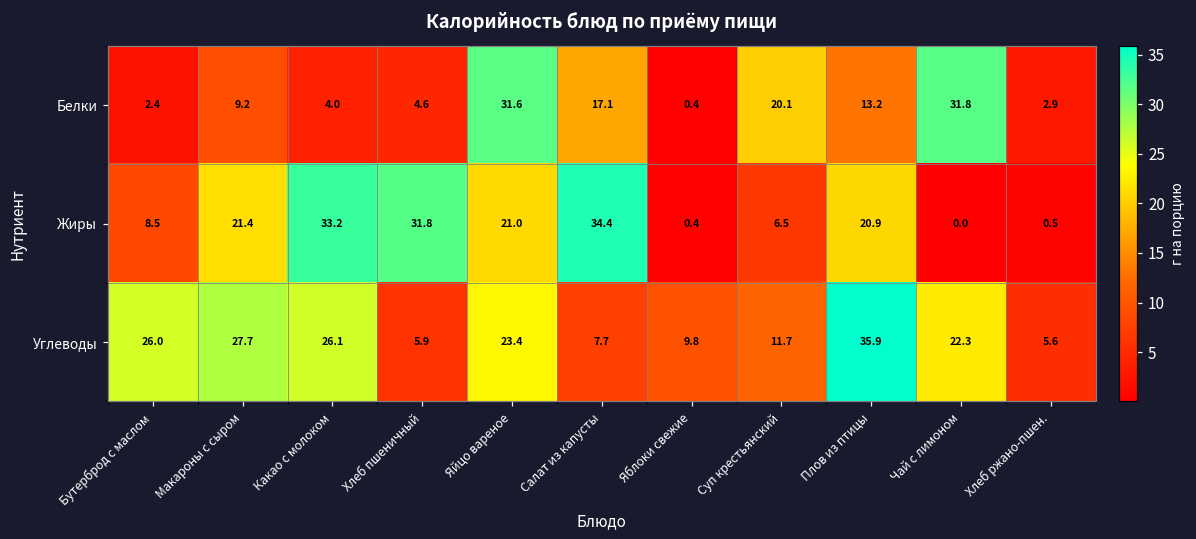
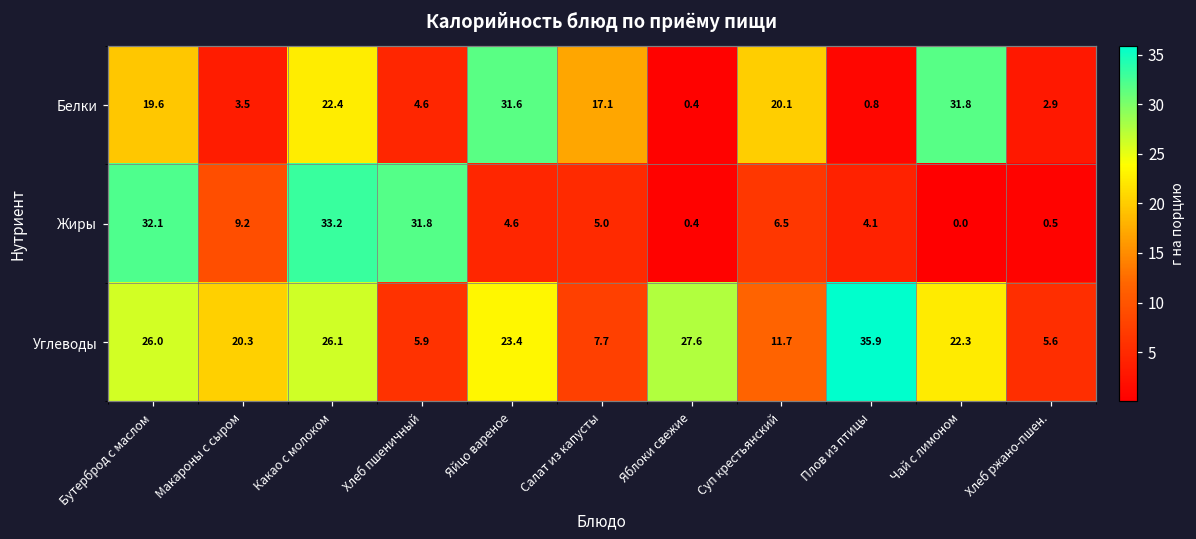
Белки, Бутерброд с маслом: 2.4 -> 19.6
Белки, Макароны с сыром: 9.2 -> 3.5
Белки, Какао с молоком: 4.0 -> 22.4
Белки, Плов из птицы: 13.2 -> 0.8
Жиры, Бутерброд с маслом: 8.5 -> 32.1
Жиры, Макароны с сыром: 21.4 -> 9.2
Жиры, Яйцо вареное: 21.0 -> 4.6
Жиры, Салат из капусты: 34.4 -> 5.0
Жиры, Плов из птицы: 20.9 -> 4.1
Углеводы, Макароны с сыром: 27.7 -> 20.3
Углеводы, Яблоки свежие: 9.8 -> 27.6
